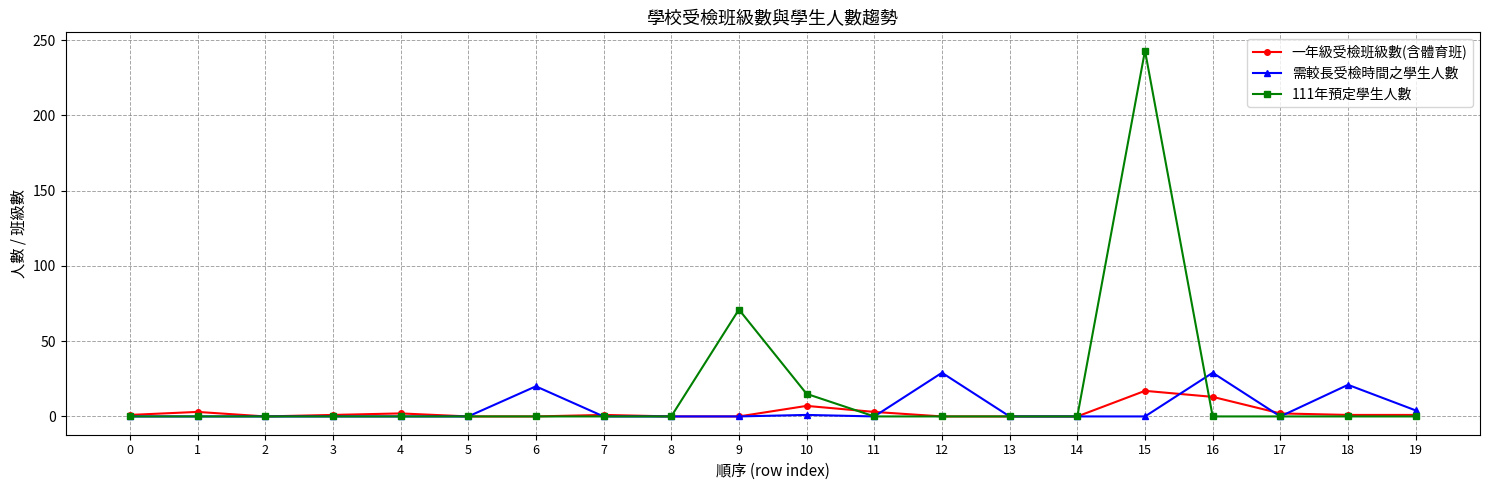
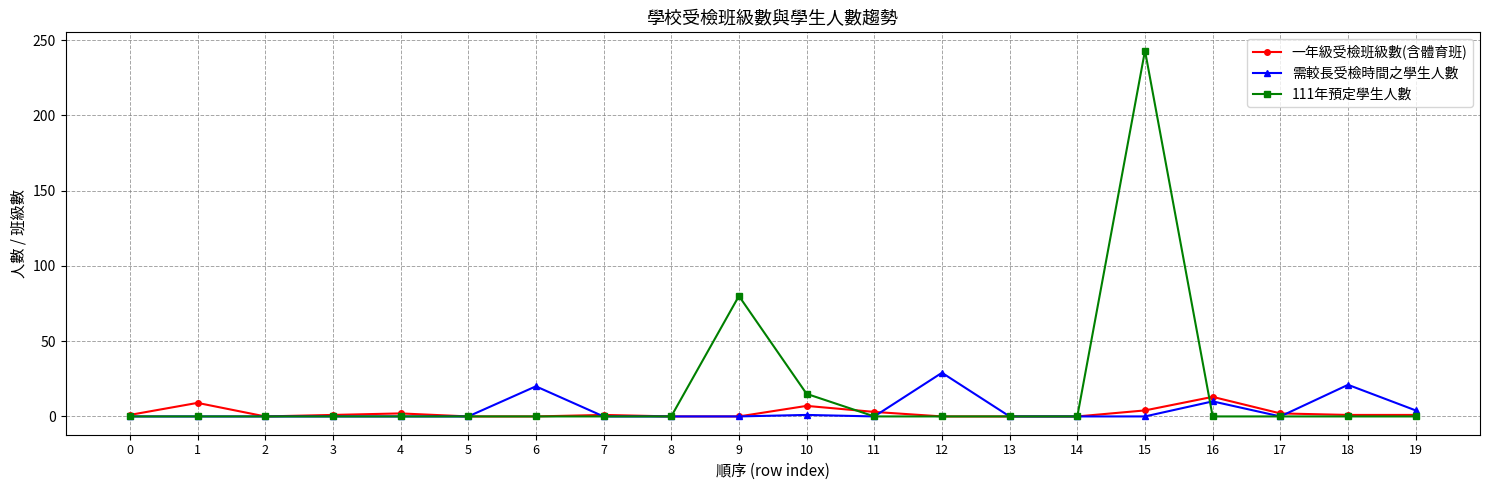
一年級受檢班級數(含體育班), 1: 3 -> 9
111年預定學生人數, 9: 71 -> 80
一年級受檢班級數(含體育班), 15: 17 -> 4
需較長受檢時間之學生人數, 16: 29 -> 10
